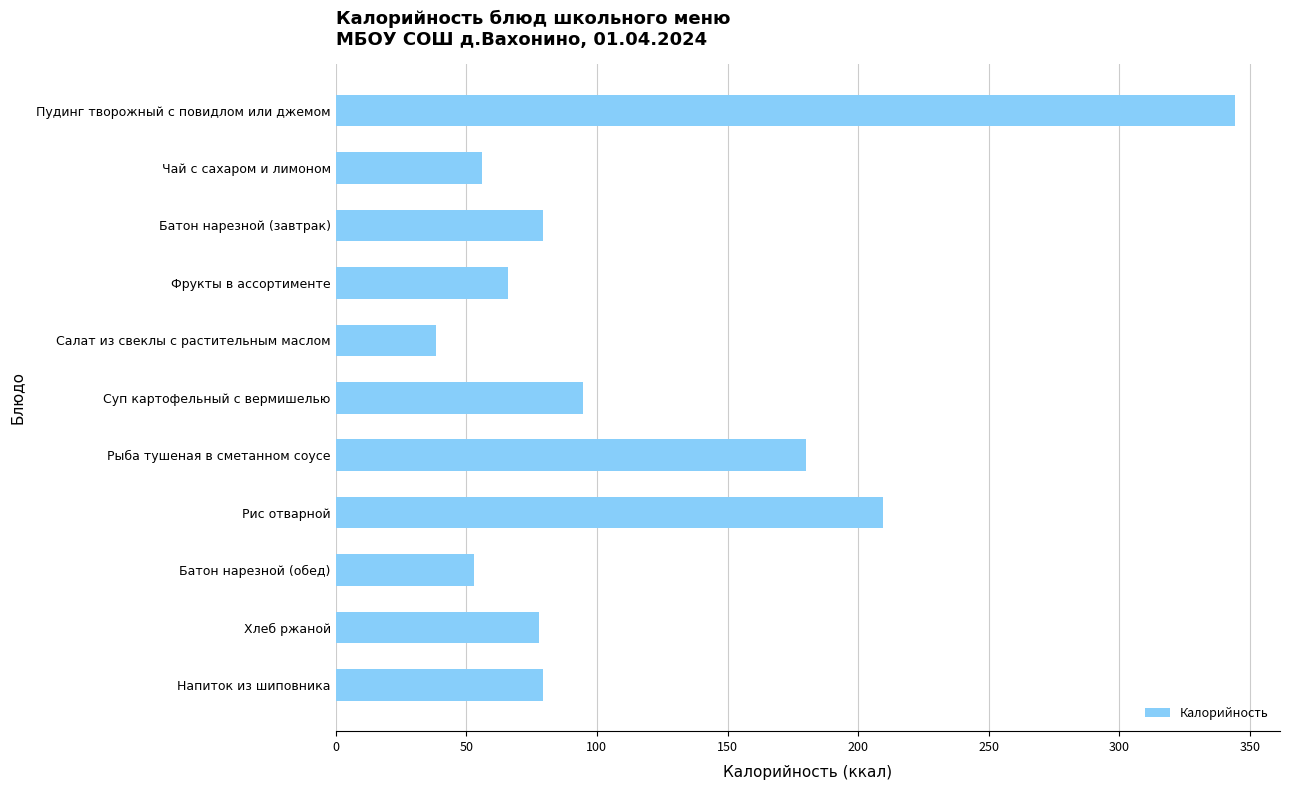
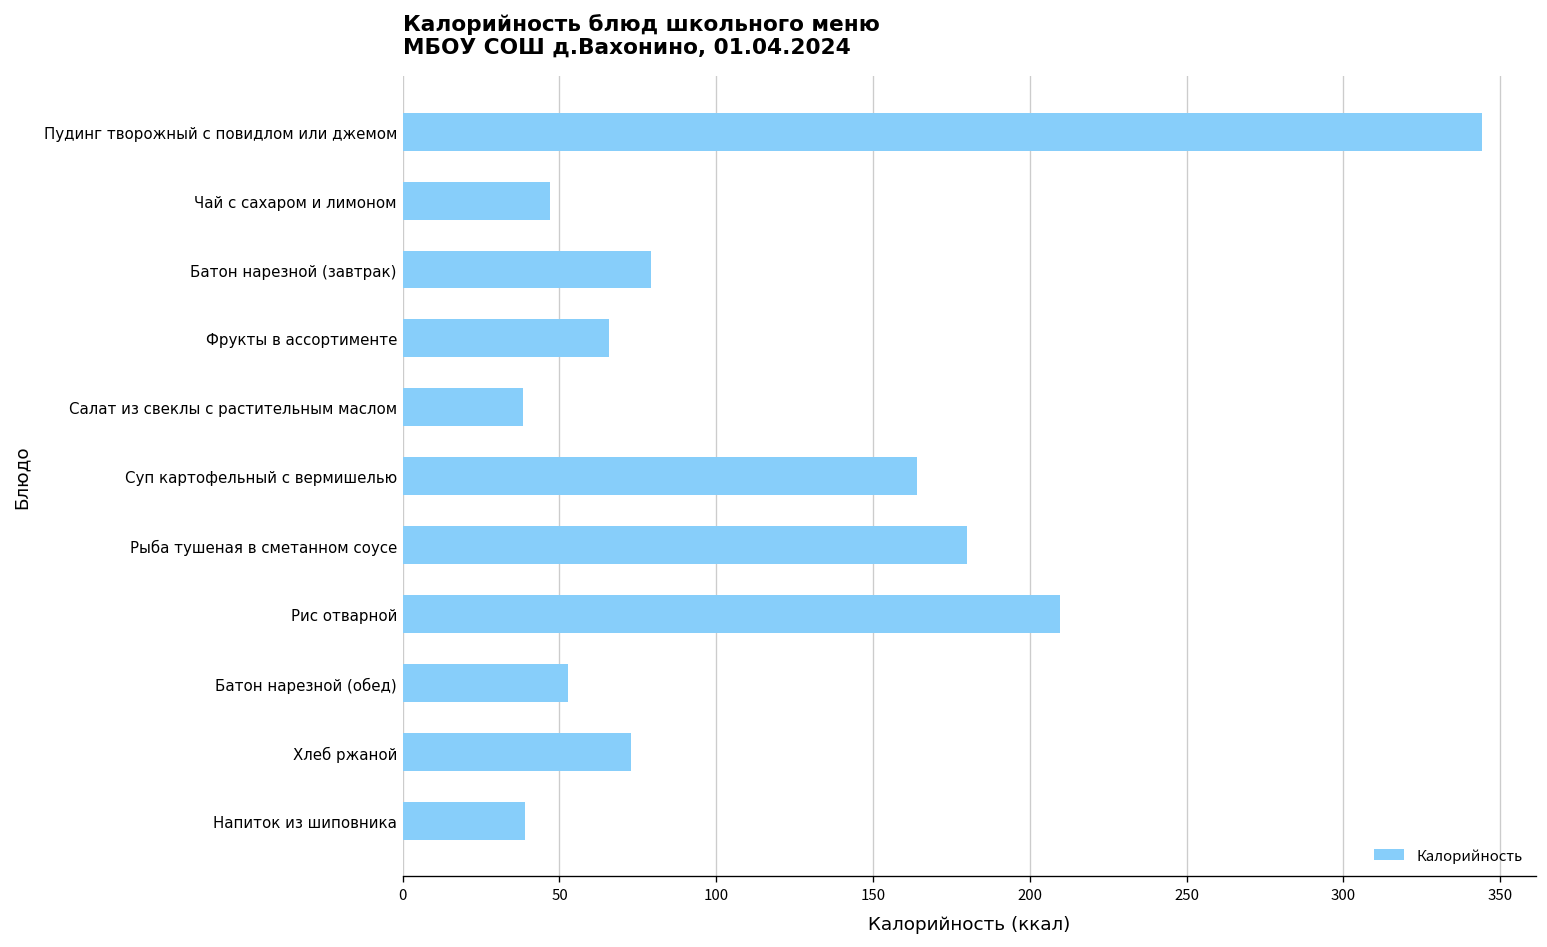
Чай с сахаром и лимоном: 56 -> 47
Суп картофельный с вермишелью: 95 -> 164
Хлеб ржаной: 78 -> 73
Напиток из шиповника: 79 -> 39
